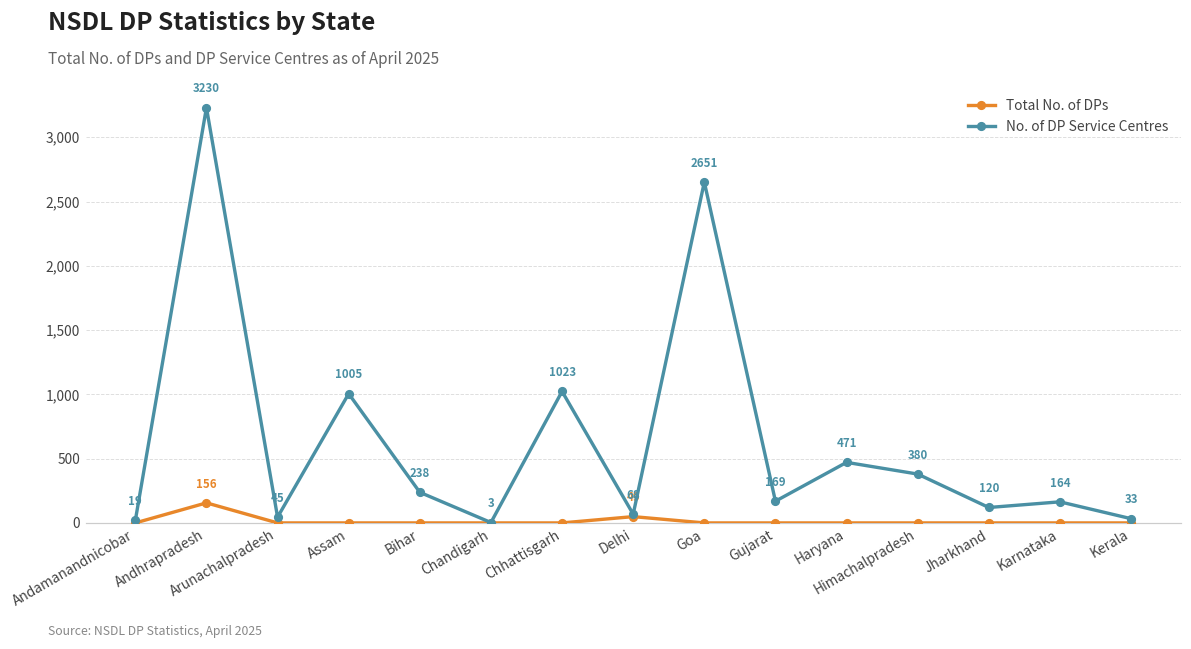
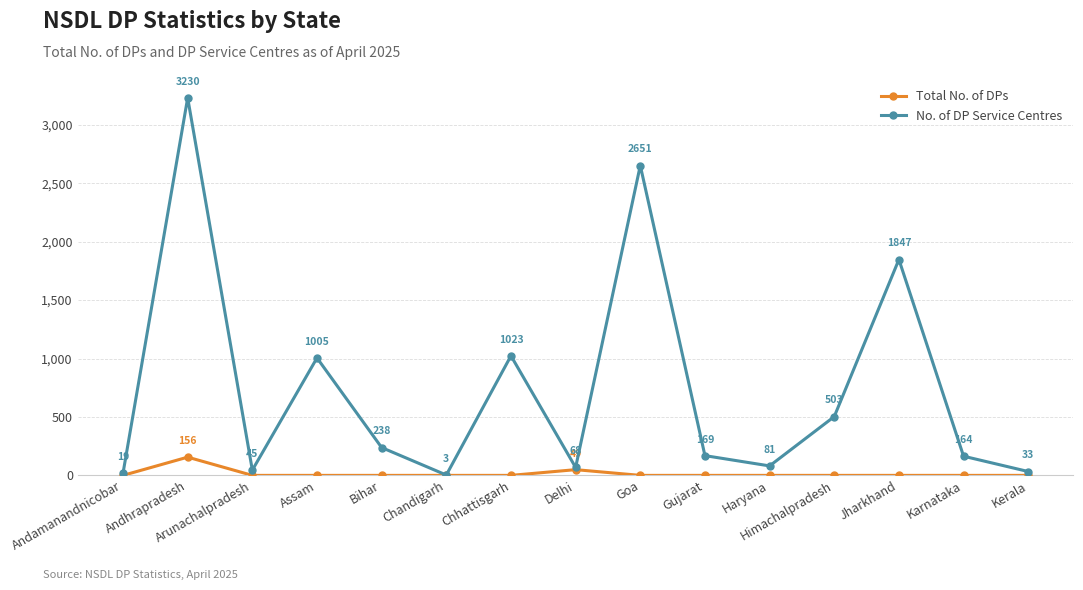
No. of DP Service Centres, Haryana: 471 -> 81
No. of DP Service Centres, Himachalpradesh: 380 -> 503
No. of DP Service Centres, Jharkhand: 120 -> 1847
